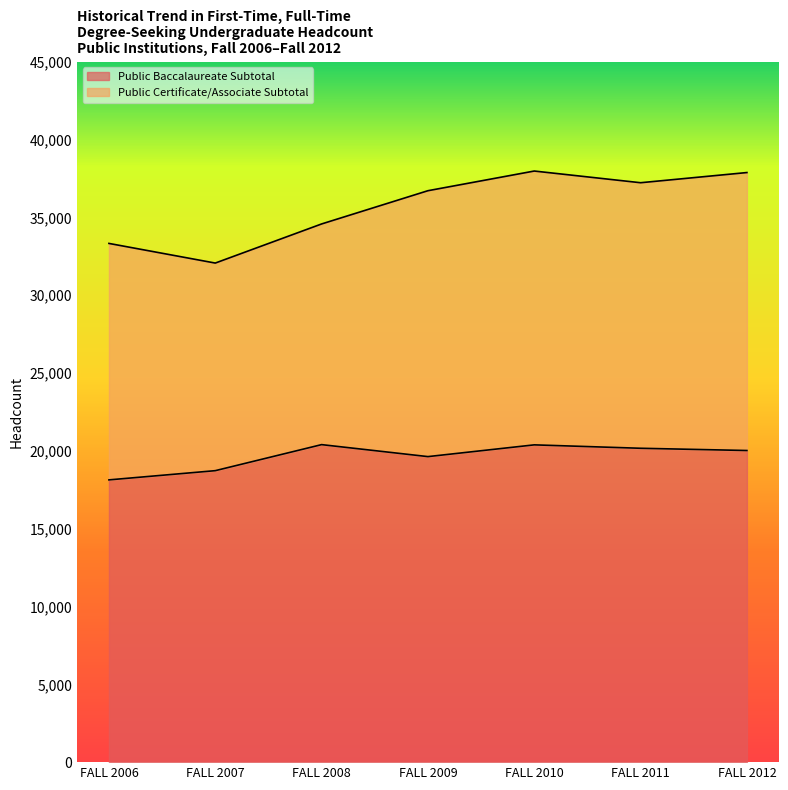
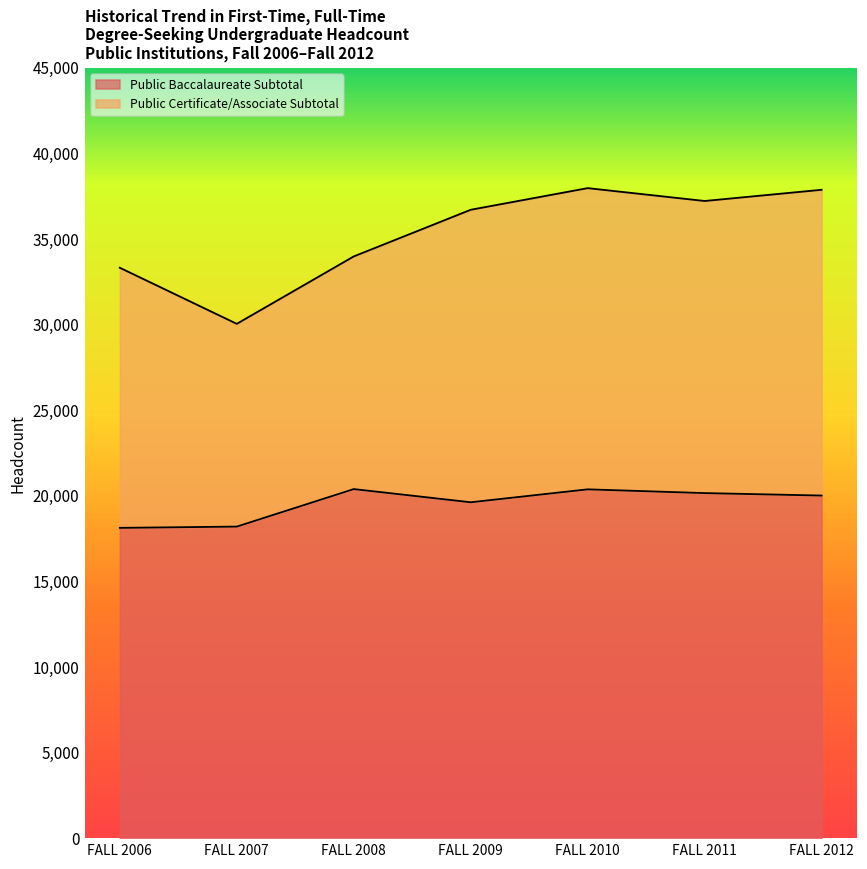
Public Baccalaureate Subtotal, FALL 2007: 18,700 -> 18,200
Public Certificate/Associate Subtotal, FALL 2007: 13,300 -> 11,800
Public Certificate/Associate Subtotal, FALL 2008: 14,200 -> 13,600
